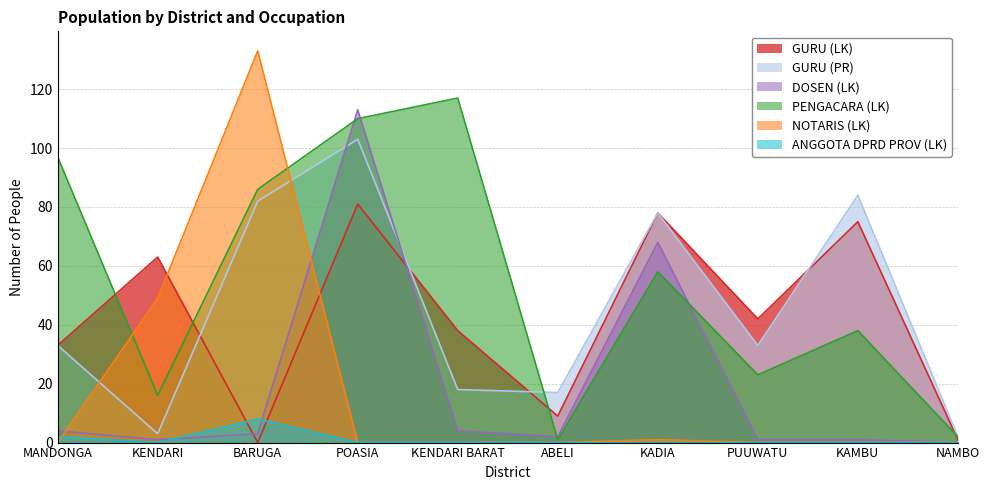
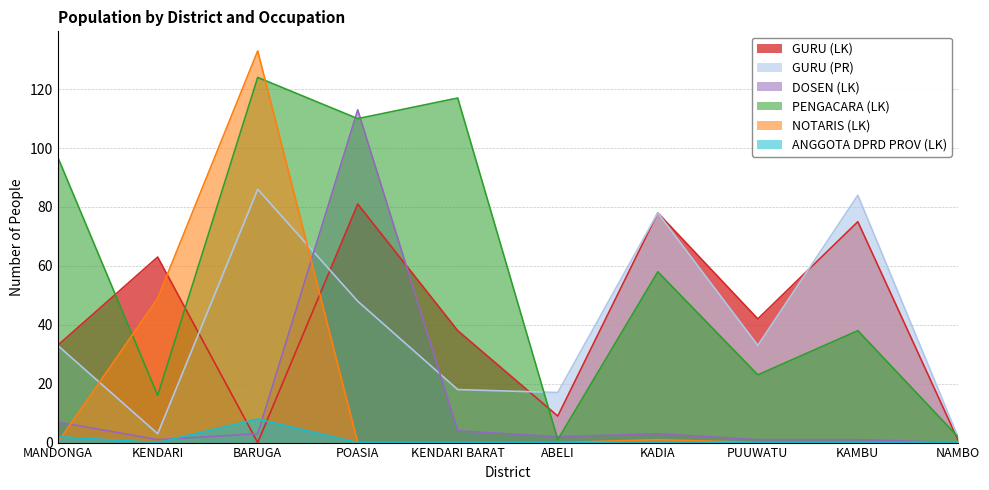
DOSEN (LK), MANDONGA: 4 -> 7
GURU (PR), BARUGA: 82 -> 86
PENGACARA (LK), BARUGA: 86 -> 124
GURU (PR), POASIA: 103 -> 48
DOSEN (LK), KADIA: 68 -> 3
